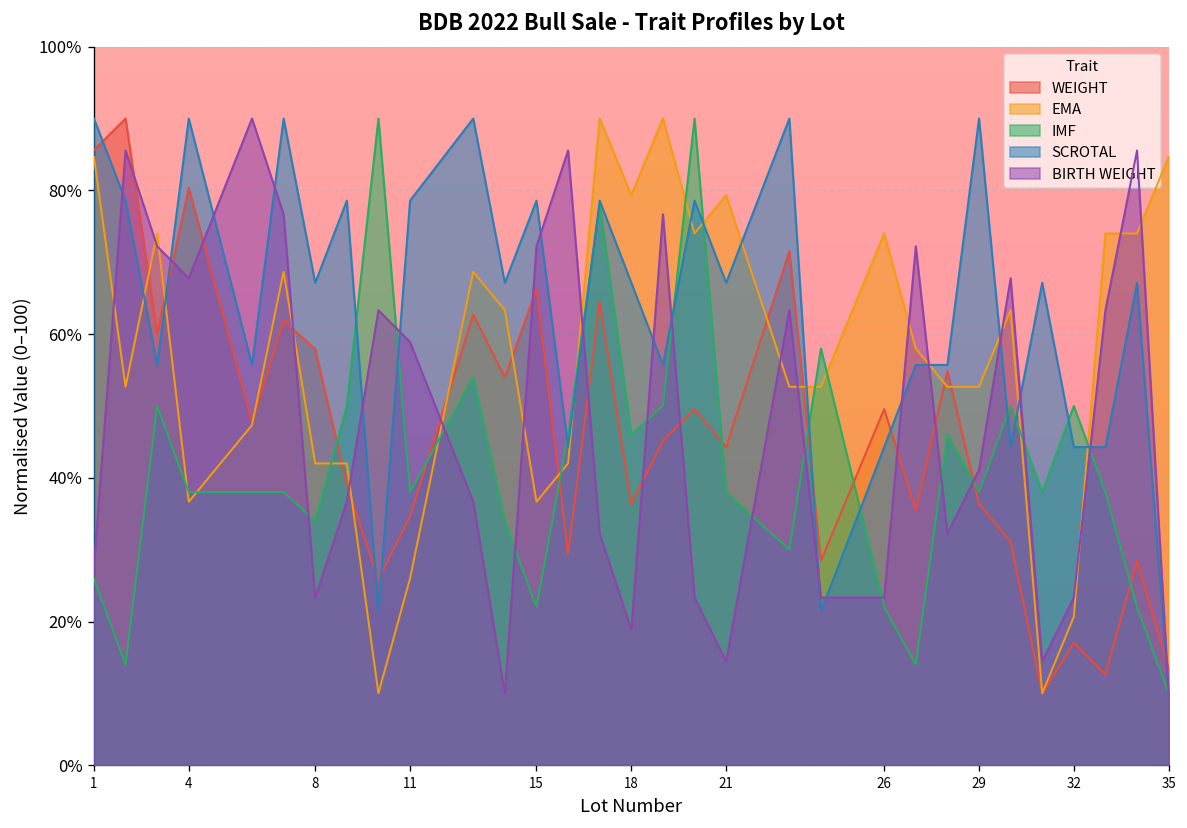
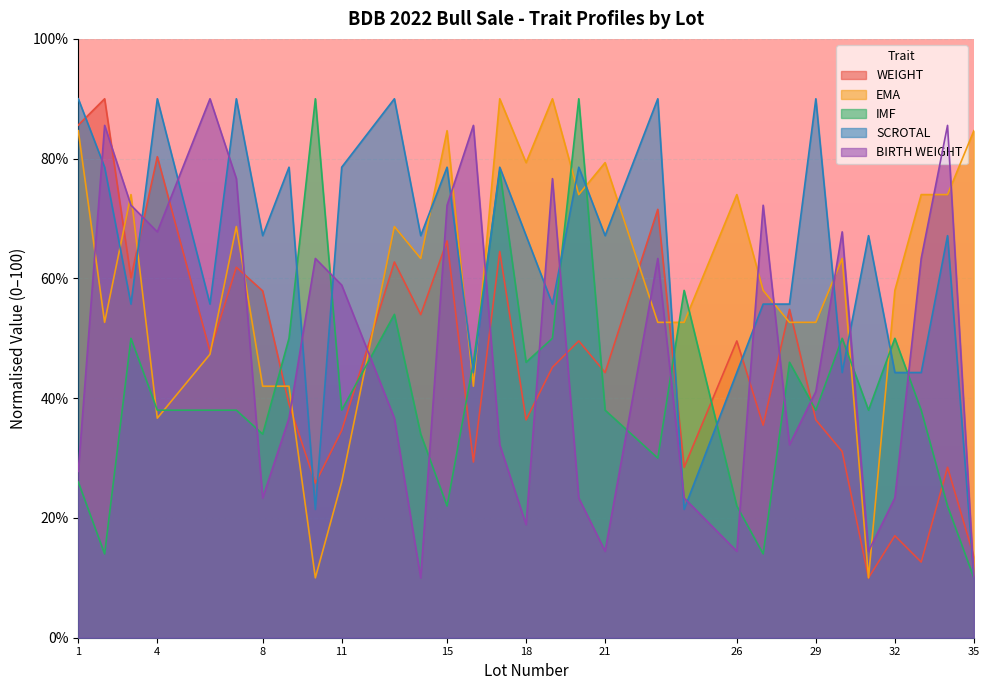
EMA, 15: 37% -> 85%
BIRTH WEIGHT, 26: 23% -> 14%
EMA, 32: 21% -> 58%
